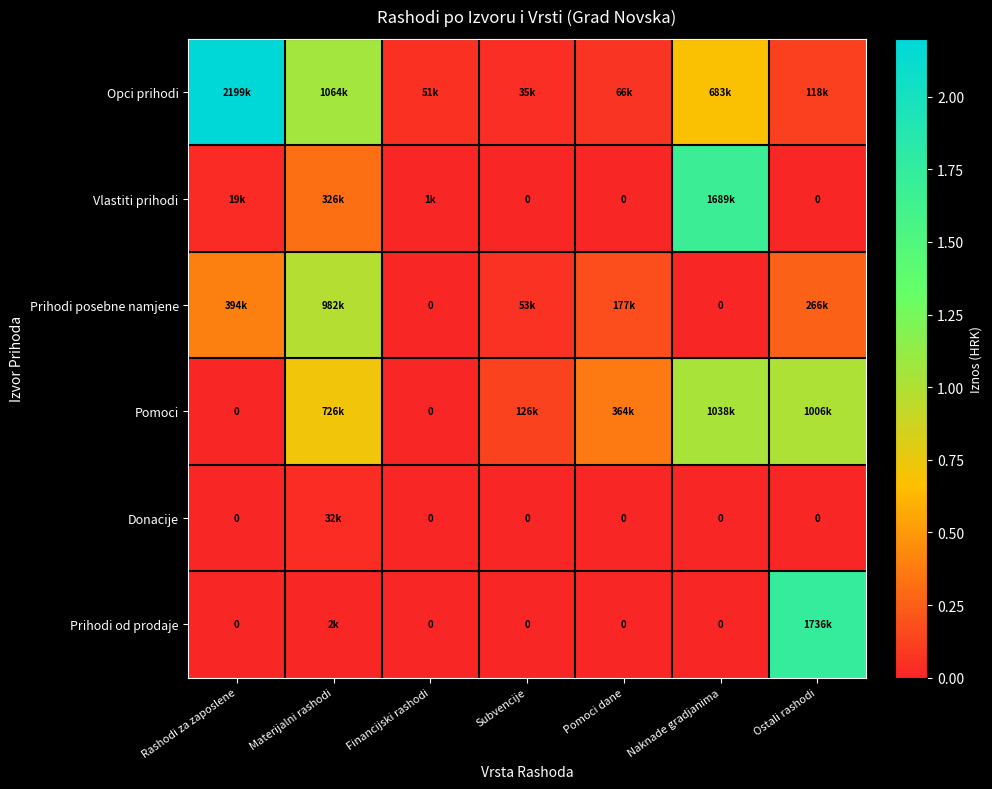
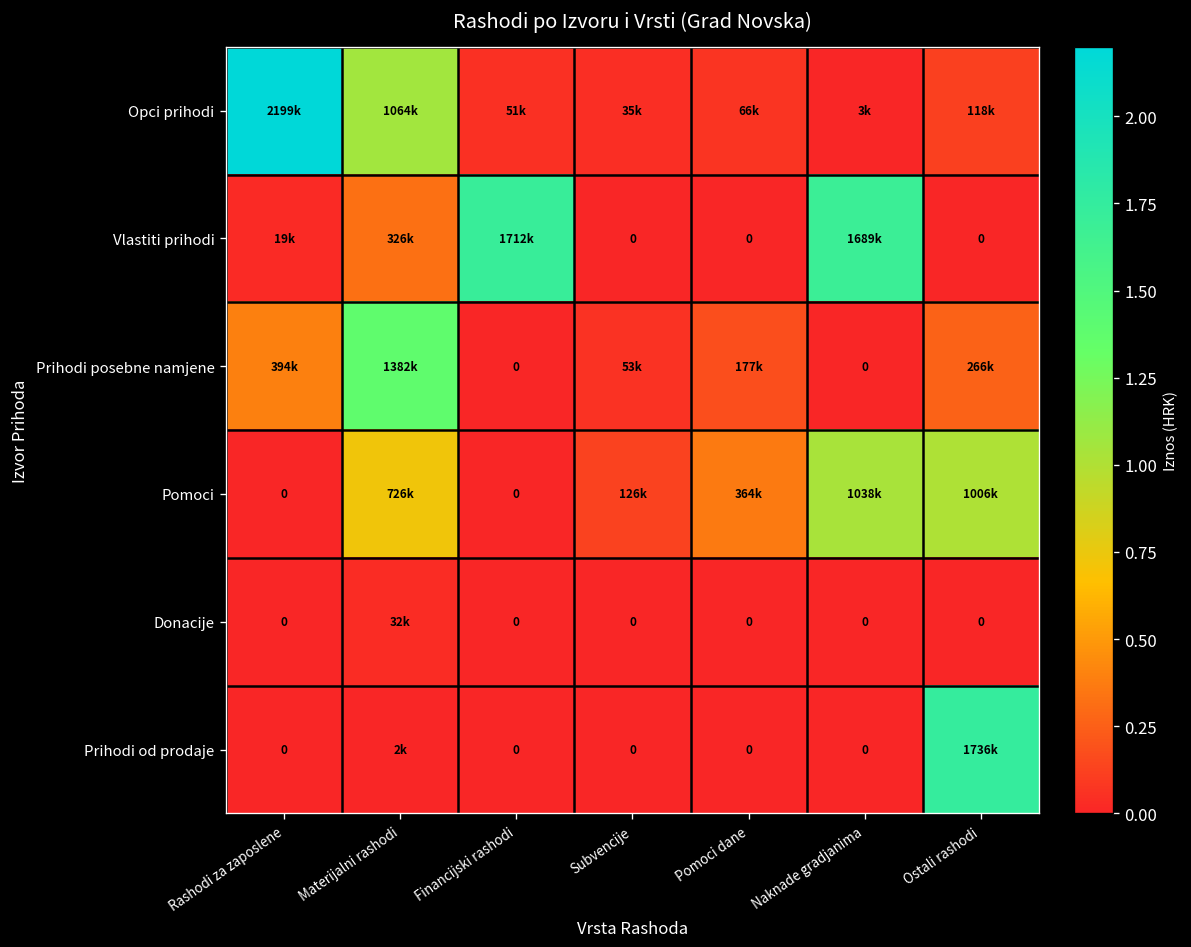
Opci prihodi, Naknade gradjanima: 683k -> 3k
Vlastiti prihodi, Financijski rashodi: 1k -> 1712k
Prihodi posebne namjene, Materijalni rashodi: 982k -> 1382k
